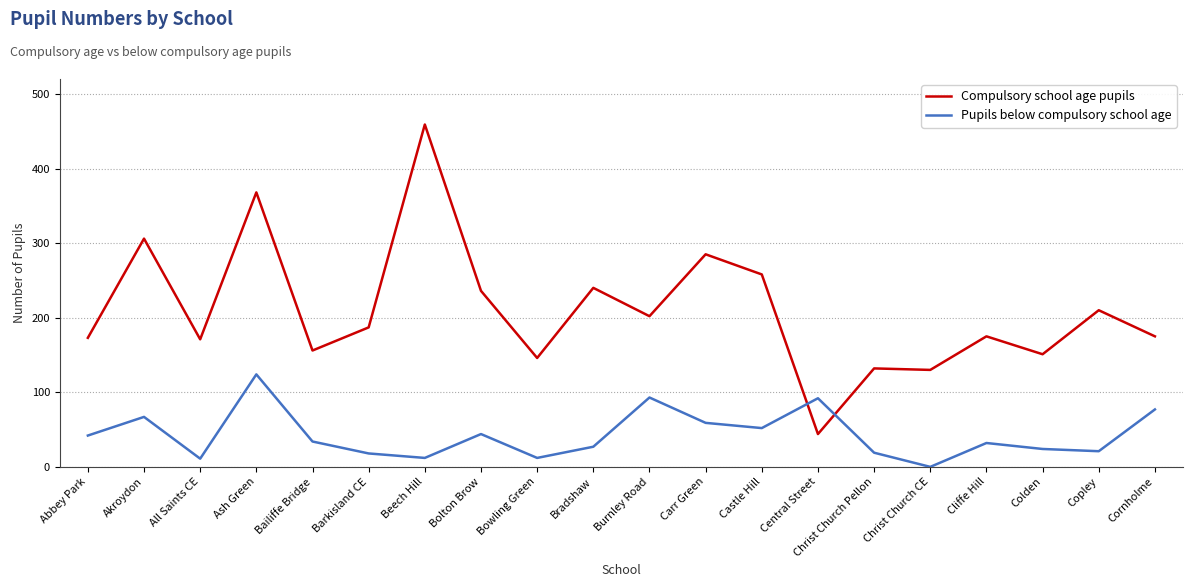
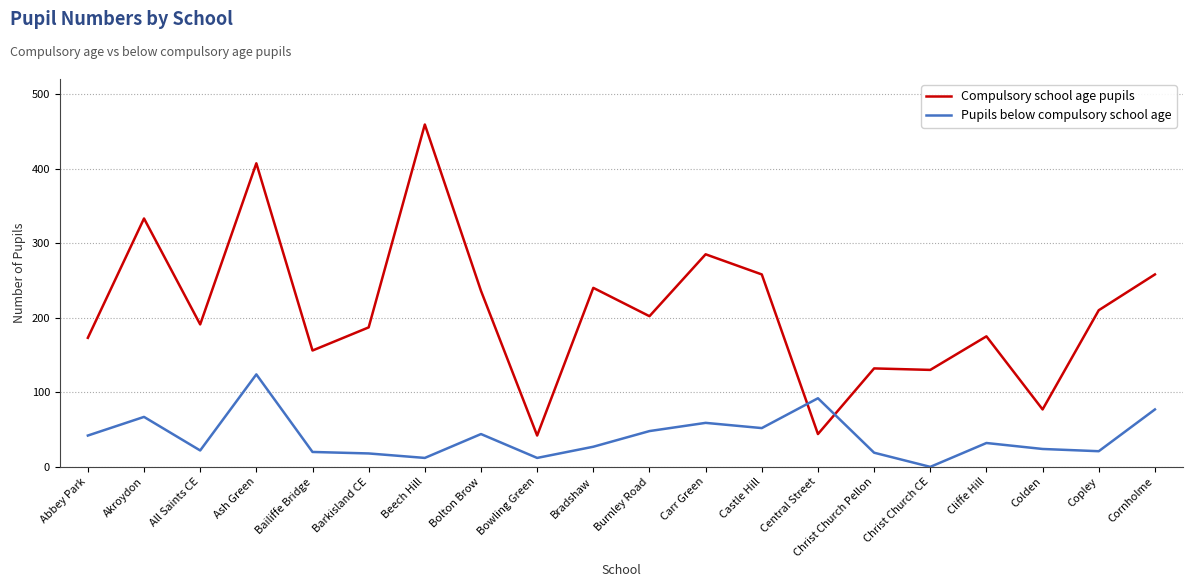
Compulsory school age pupils, Akroydon: 310 -> 330
Compulsory school age pupils, All Saints CE: 170 -> 190
Pupils below compulsory school age, All Saints CE: 10 -> 20
Compulsory school age pupils, Ash Green: 370 -> 410
Pupils below compulsory school age, Bailiffe Bridge: 30 -> 20
Compulsory school age pupils, Bowling Green: 150 -> 40
Pupils below compulsory school age, Burnley Road: 90 -> 50
Compulsory school age pupils, Colden: 150 -> 80
Compulsory school age pupils, Cornholme: 180 -> 260
